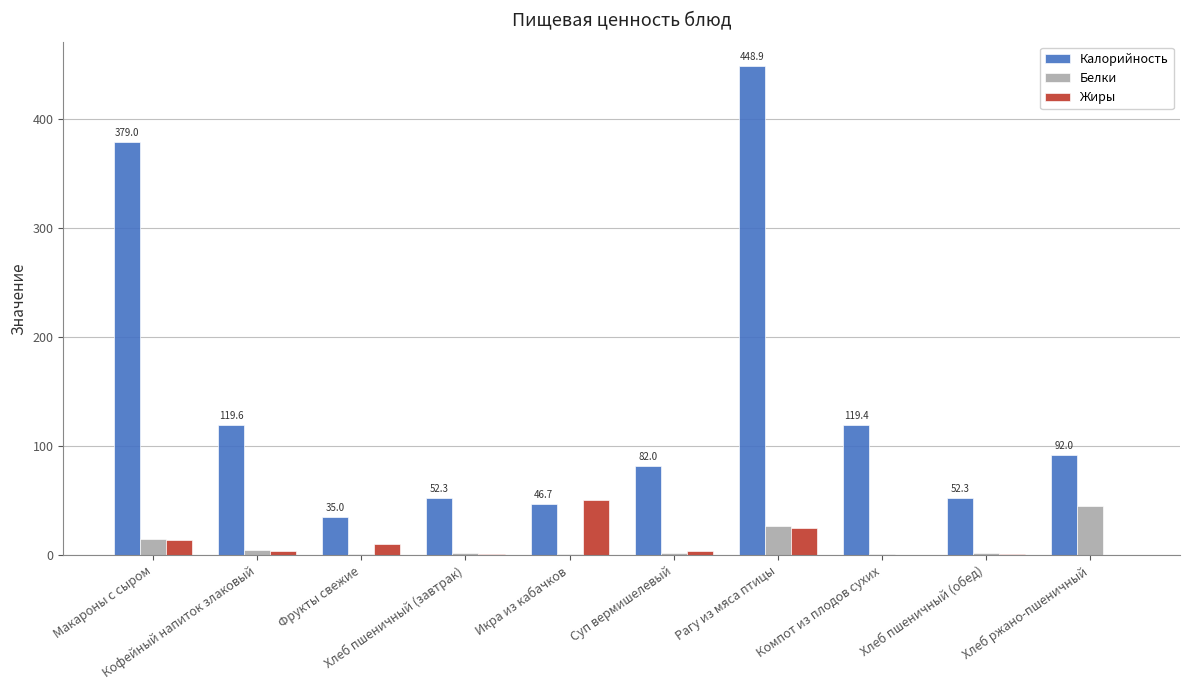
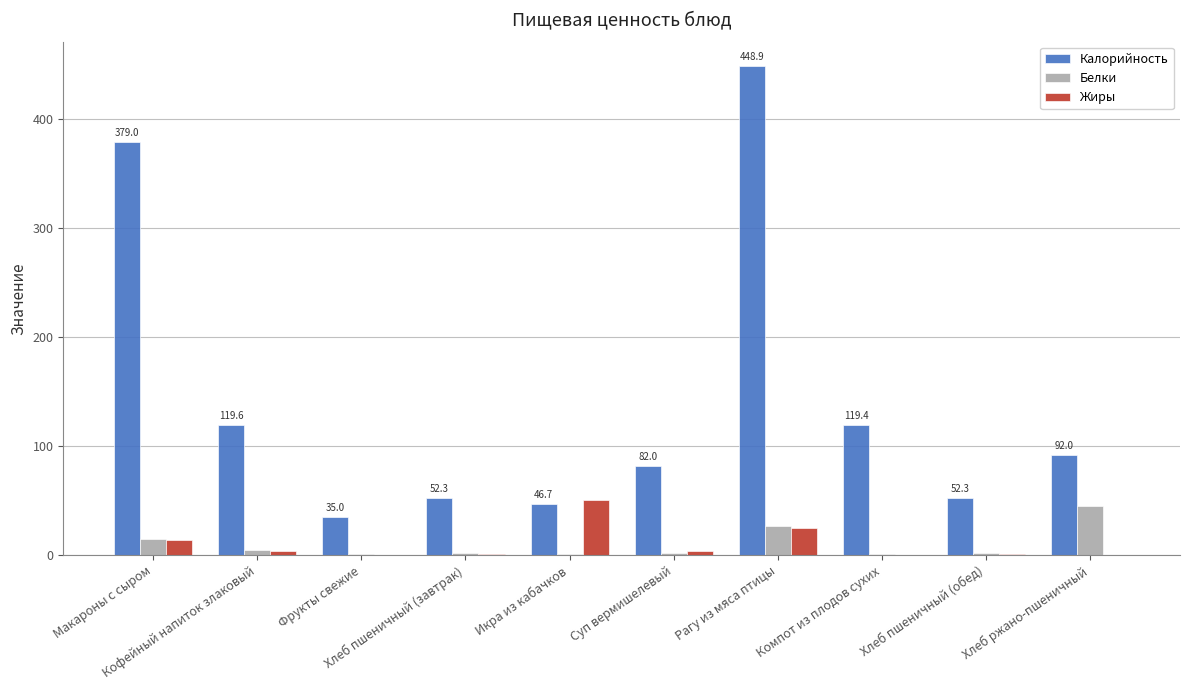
Жиры, Фрукты свежие: 10 -> 0
